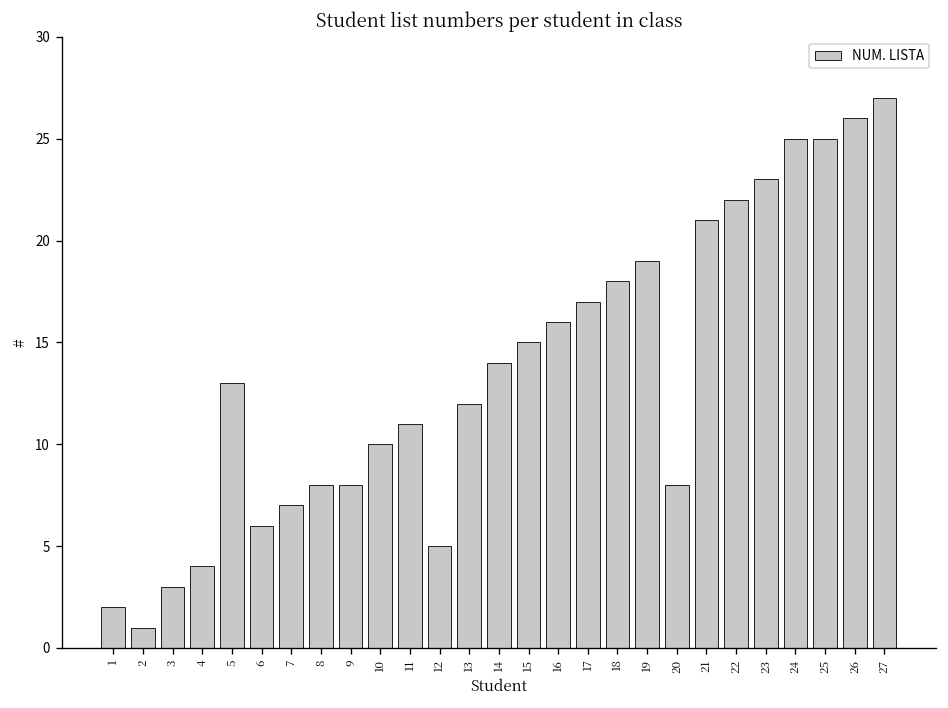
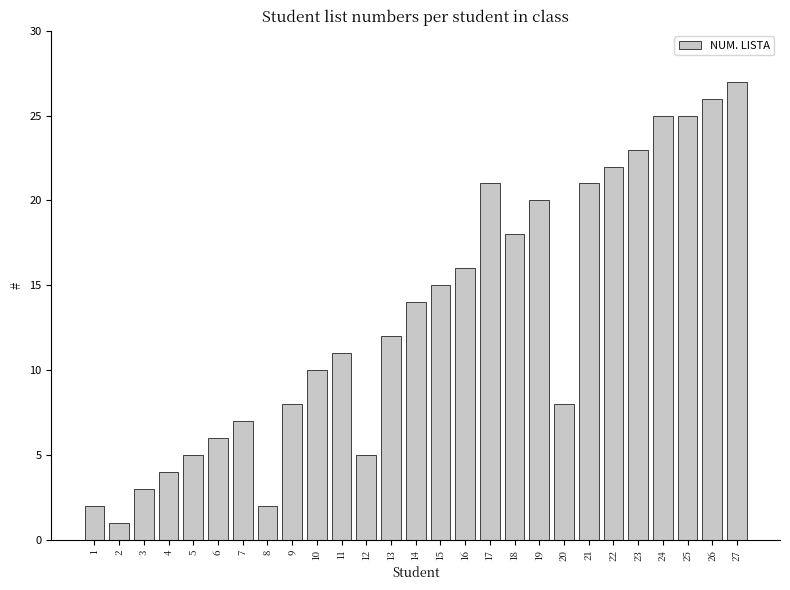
5: 13 -> 5
8: 8 -> 2
17: 17 -> 21
19: 19 -> 20
